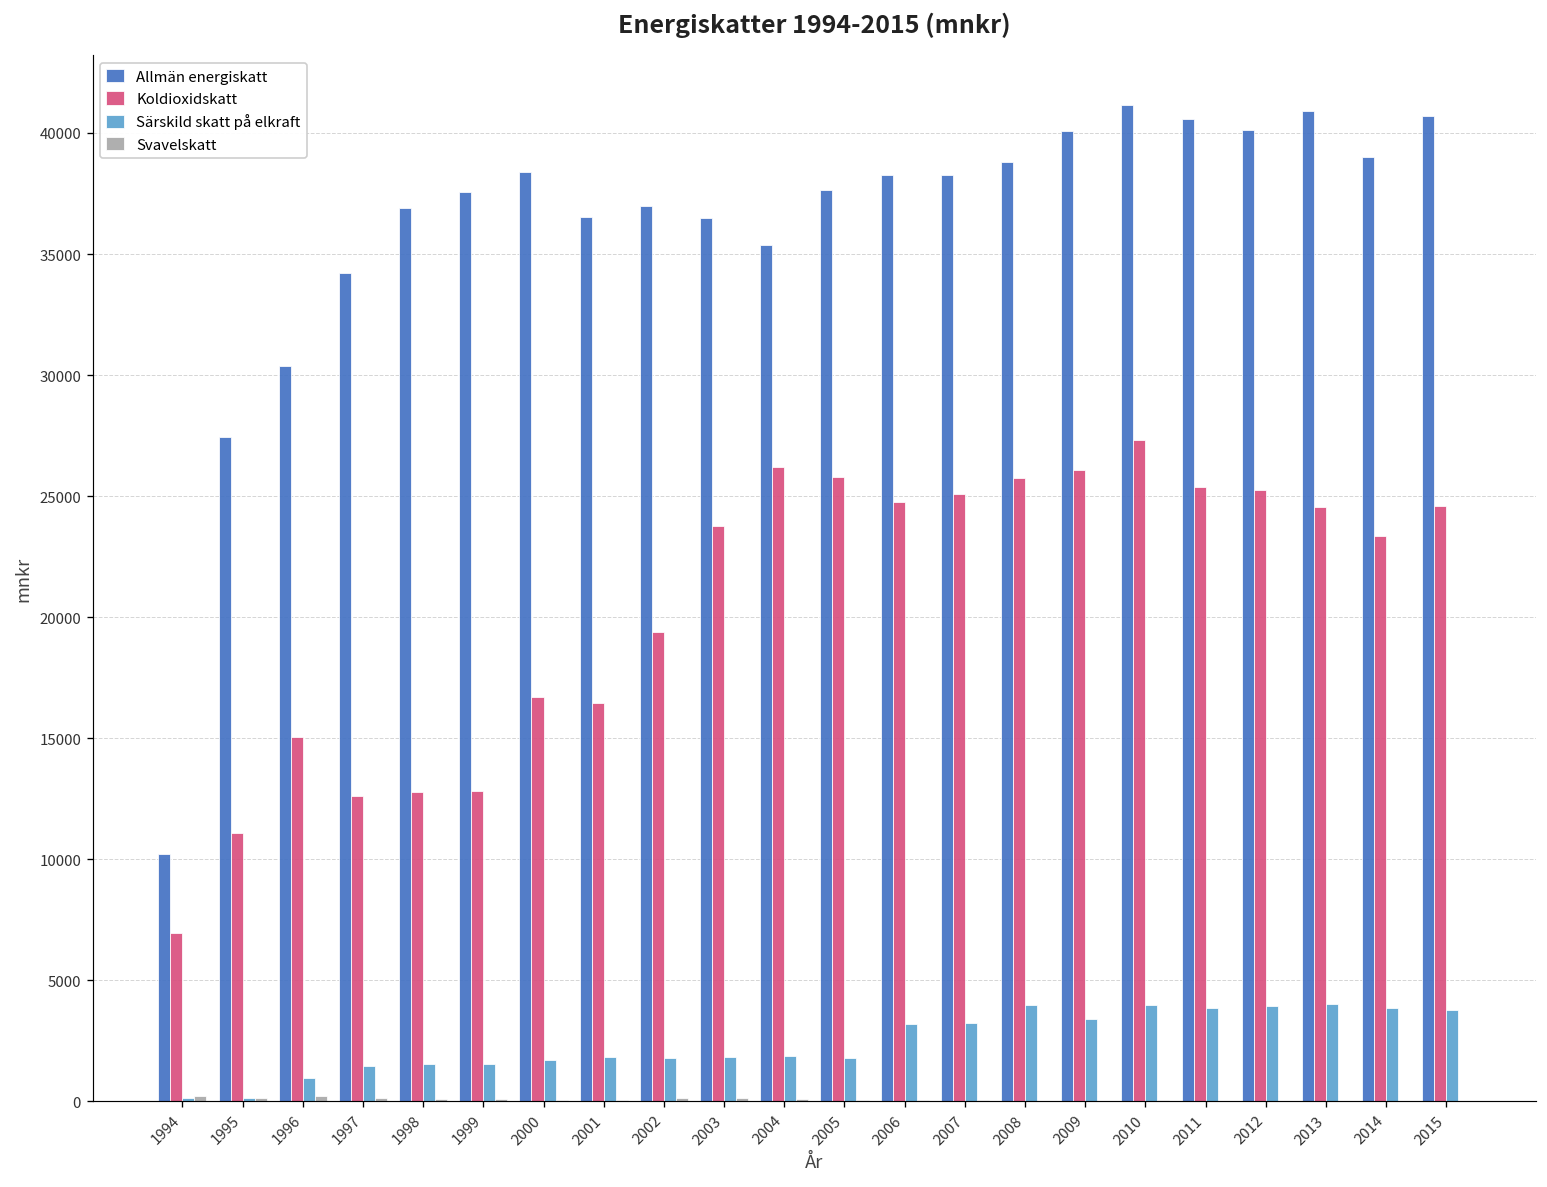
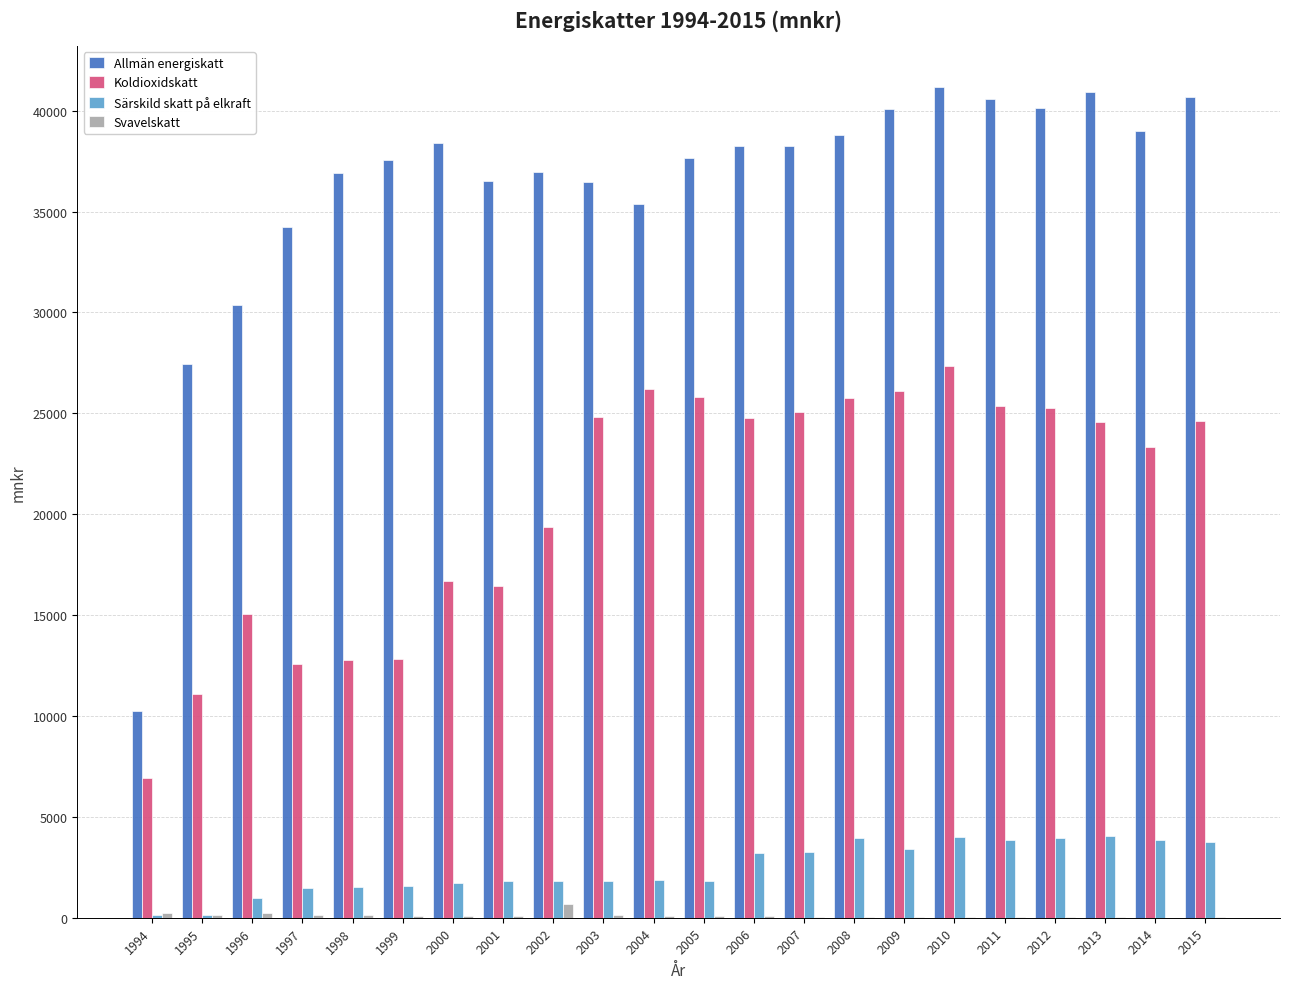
Svavelskatt, 2002: 100 -> 700
Koldioxidskatt, 2003: 23800 -> 24800
